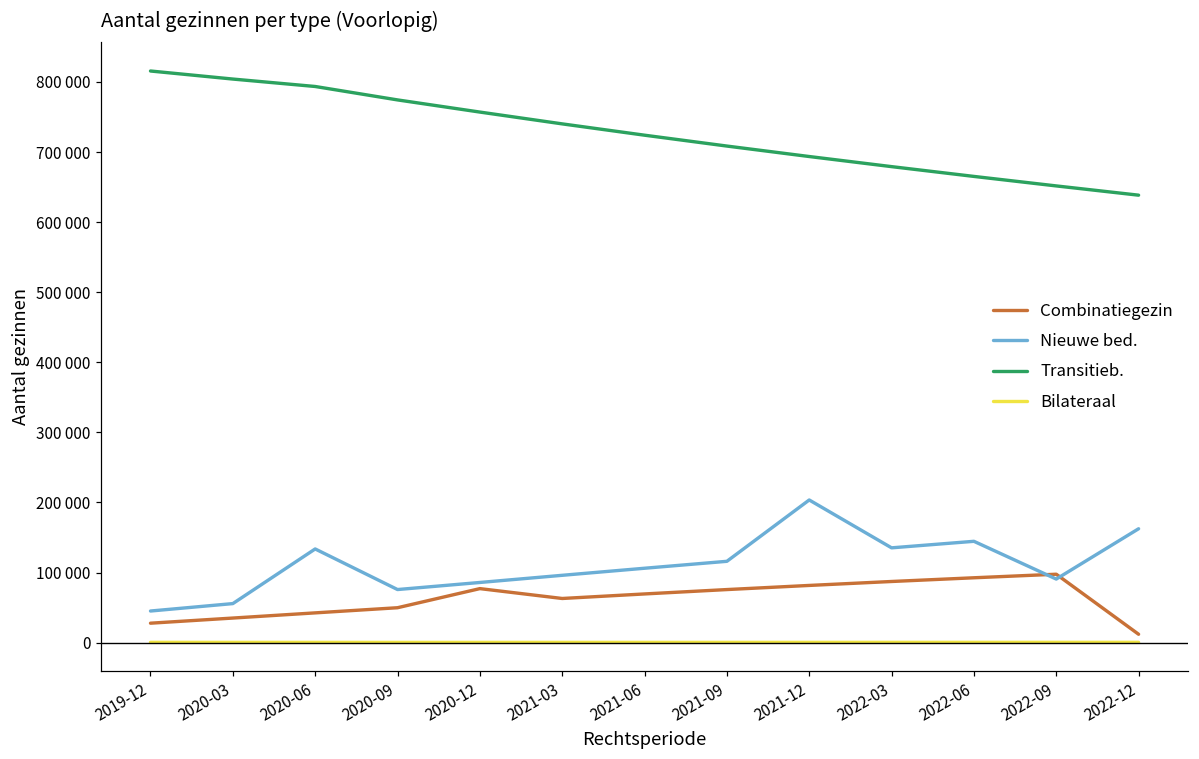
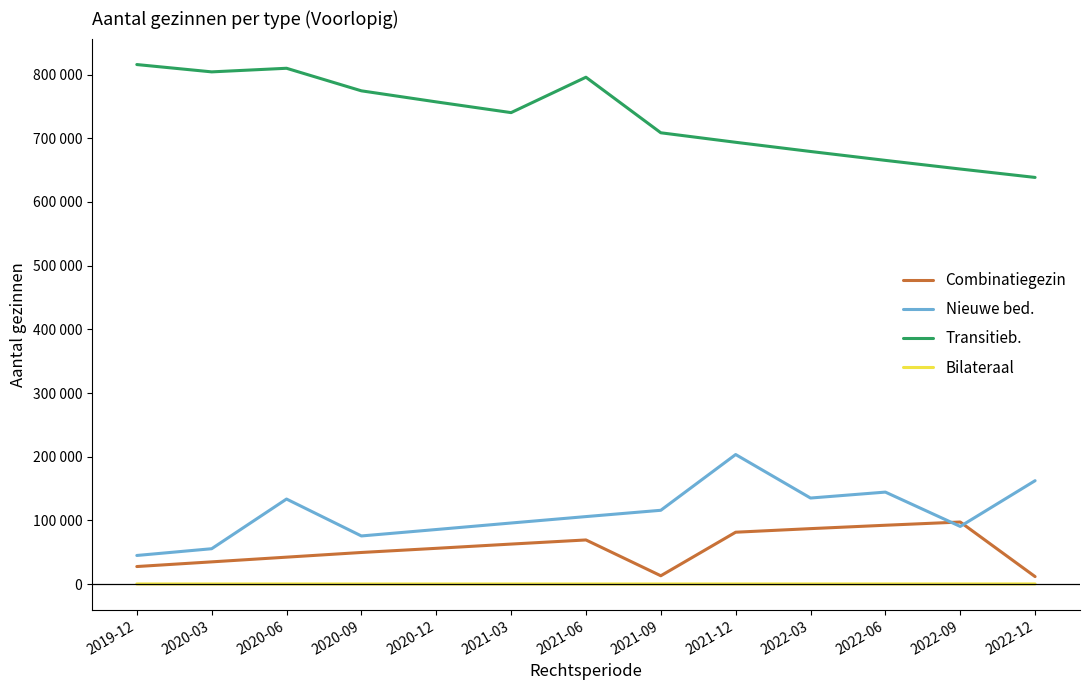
Transitieb., 2020-06: 790000 -> 810000
Combinatiegezin, 2020-12: 80000 -> 60000
Transitieb., 2021-06: 720000 -> 800000
Combinatiegezin, 2021-09: 80000 -> 10000
